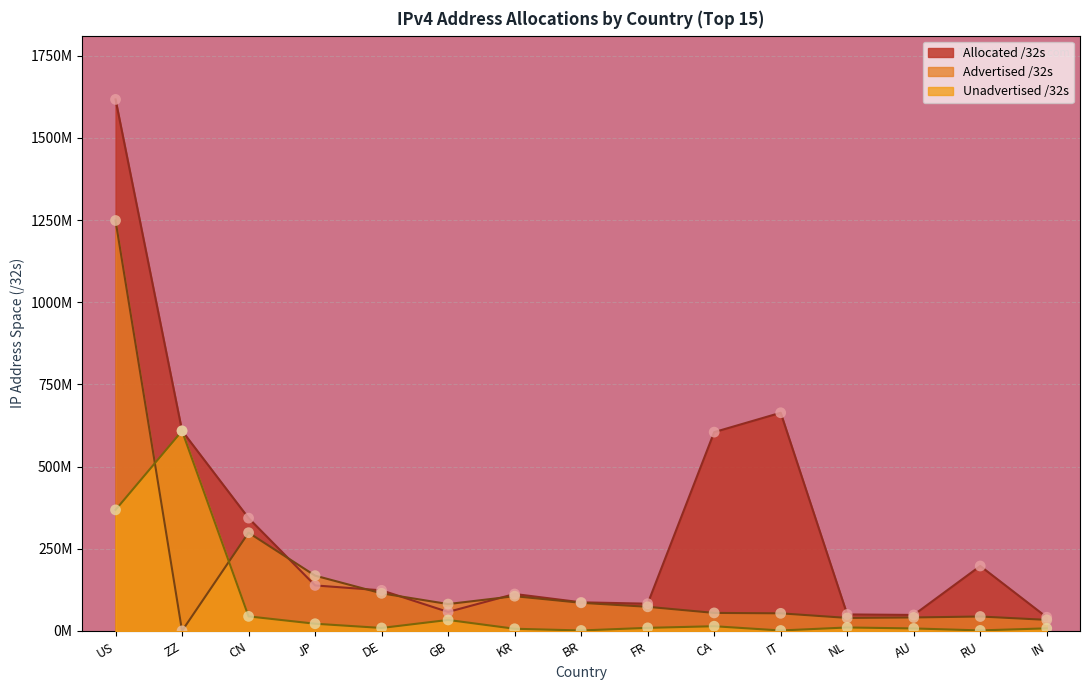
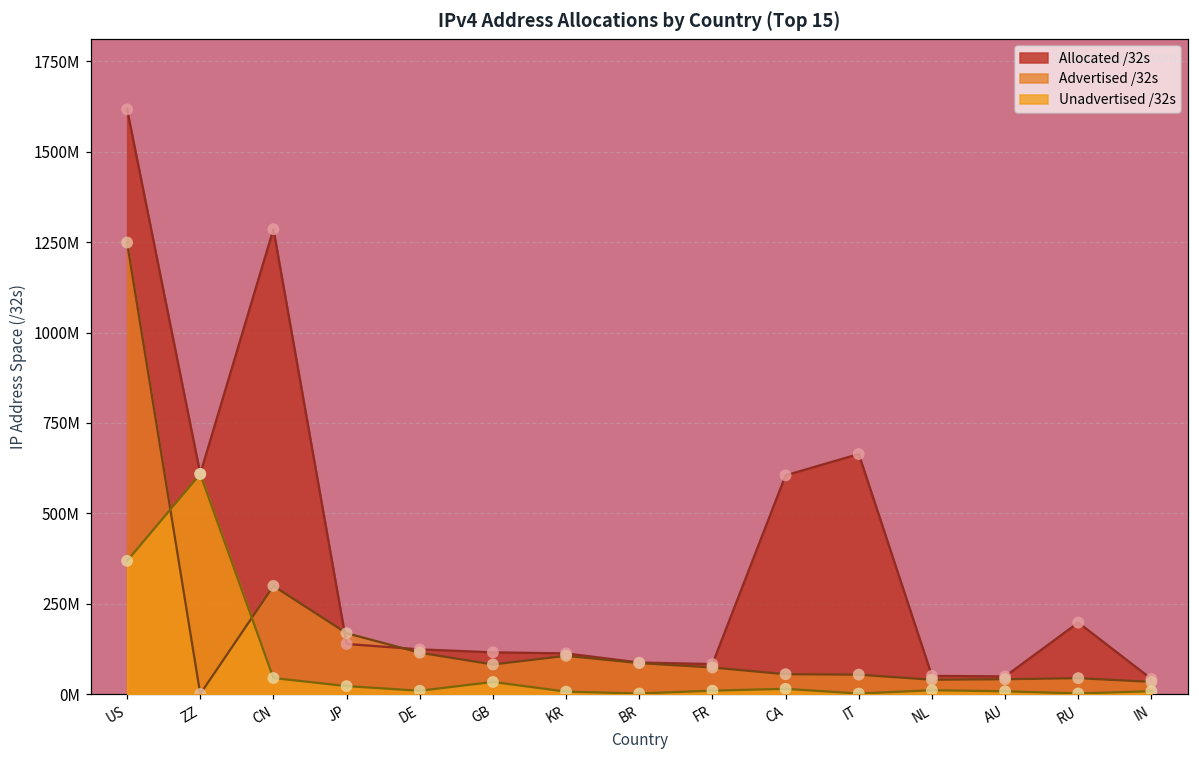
Allocated /32s, CN: 340000000 -> 1290000000
Allocated /32s, GB: 60000000 -> 120000000
